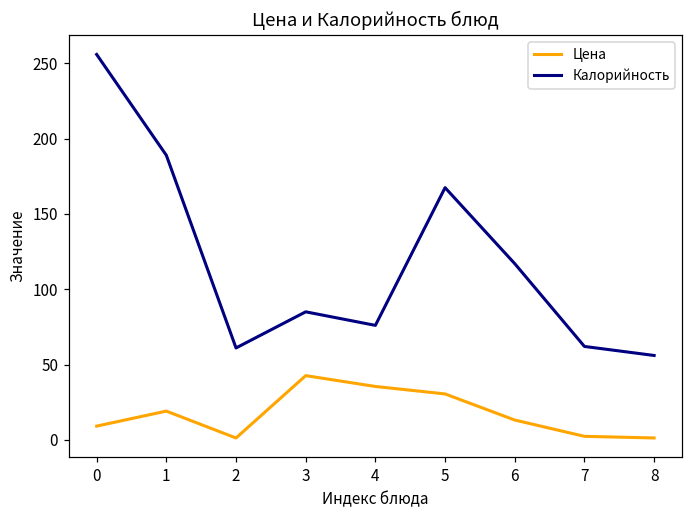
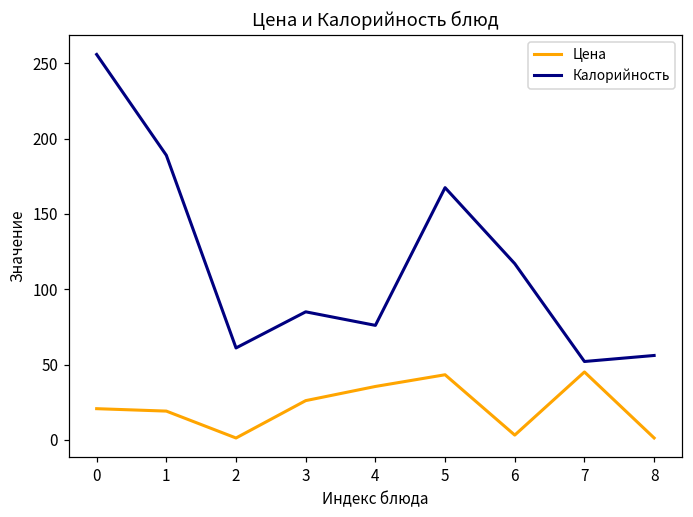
Цена, 0: 9 -> 21
Цена, 3: 43 -> 26
Цена, 5: 30 -> 43
Цена, 6: 13 -> 3
Цена, 7: 2 -> 45
Калорийность, 7: 62 -> 52
